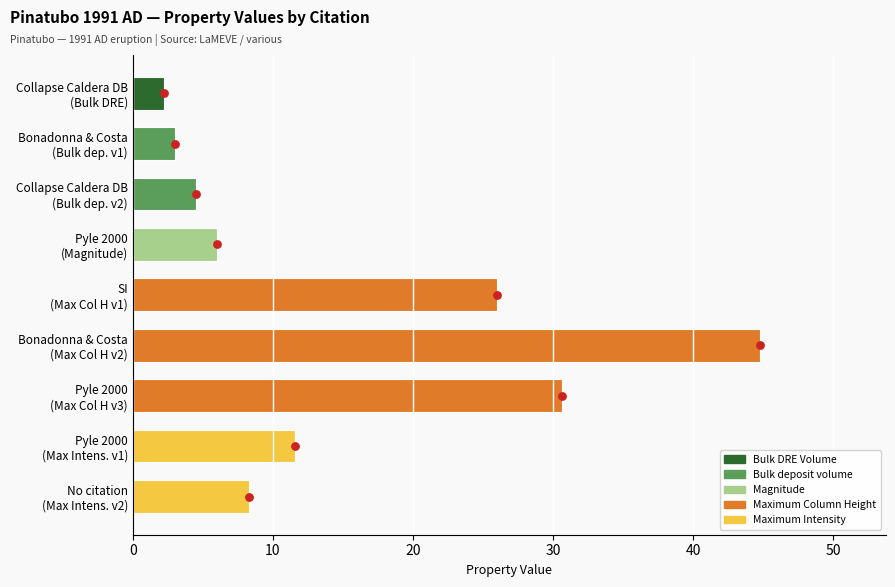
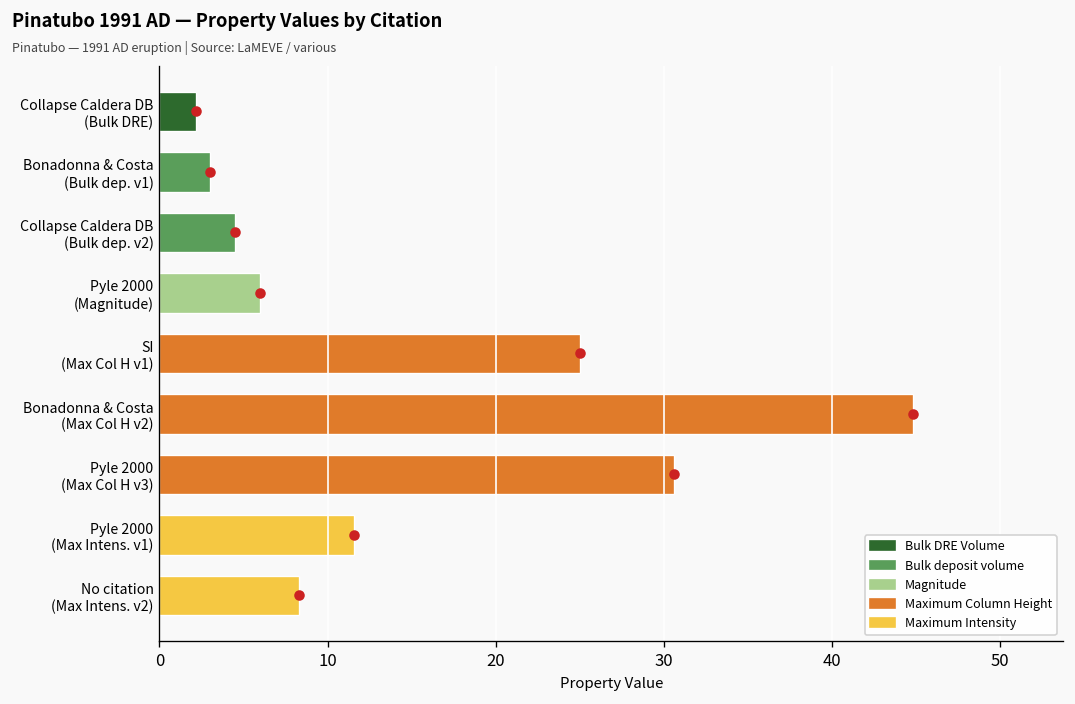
SI (Max Col H v1): 26 -> 25
